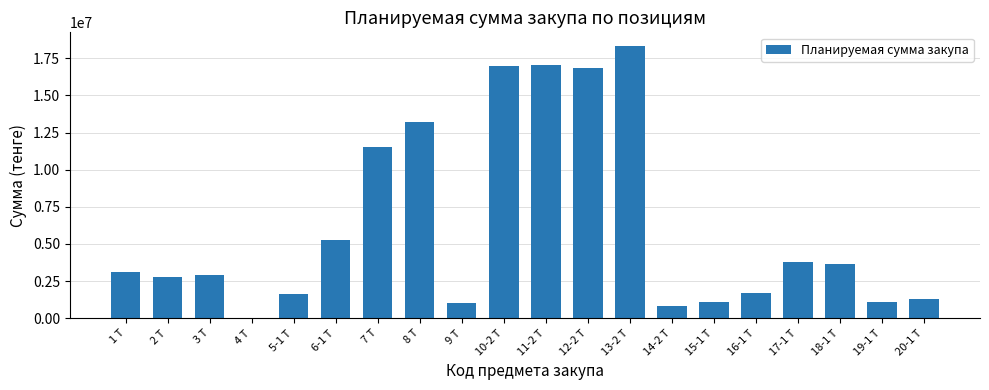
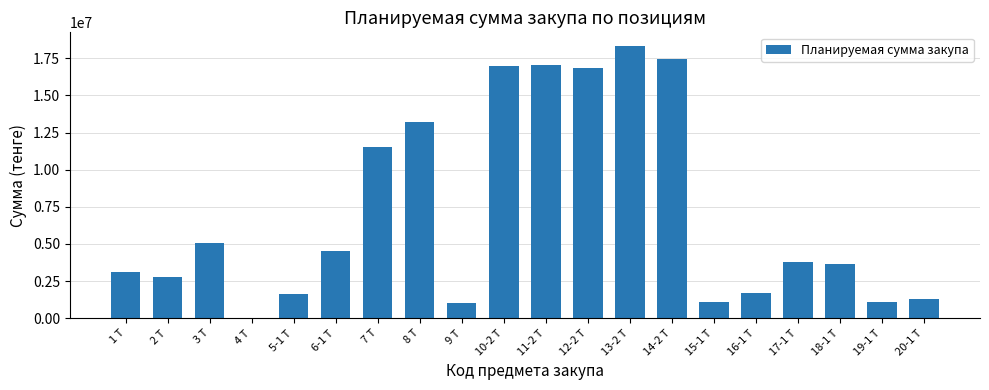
3 Т: 2900000 -> 5100000
6-1 Т: 5200000 -> 4500000
14-2 Т: 800000 -> 17400000
